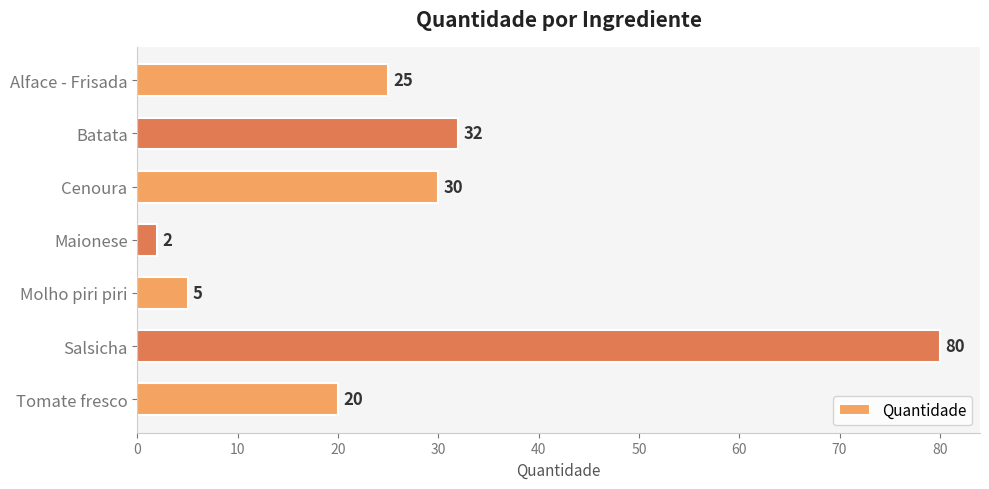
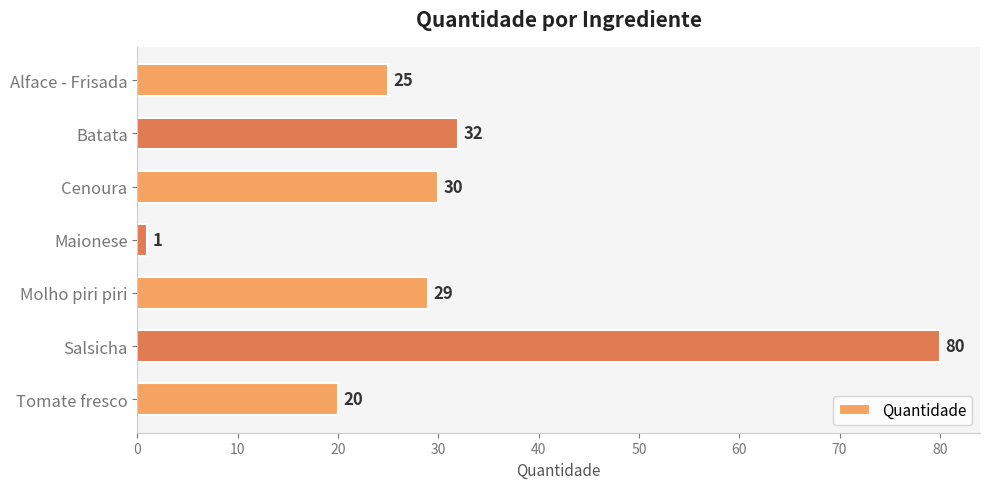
Maionese: 2 -> 1
Molho piri piri: 5 -> 29
